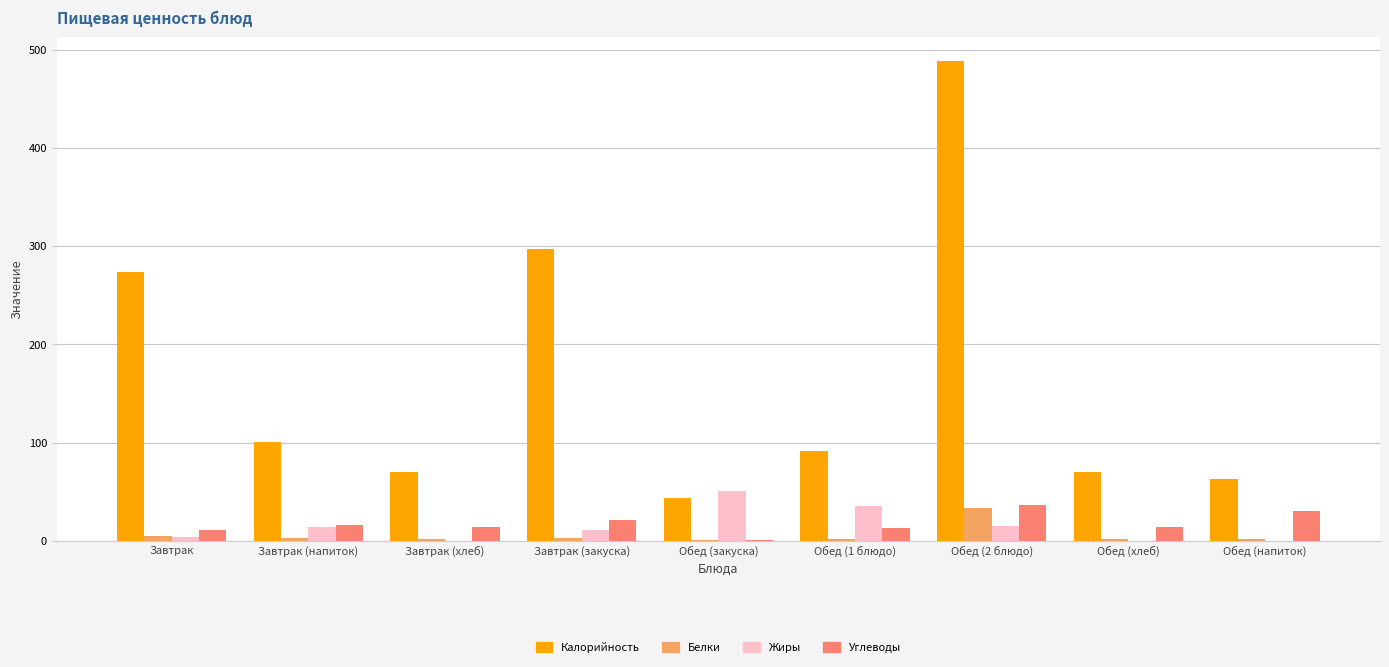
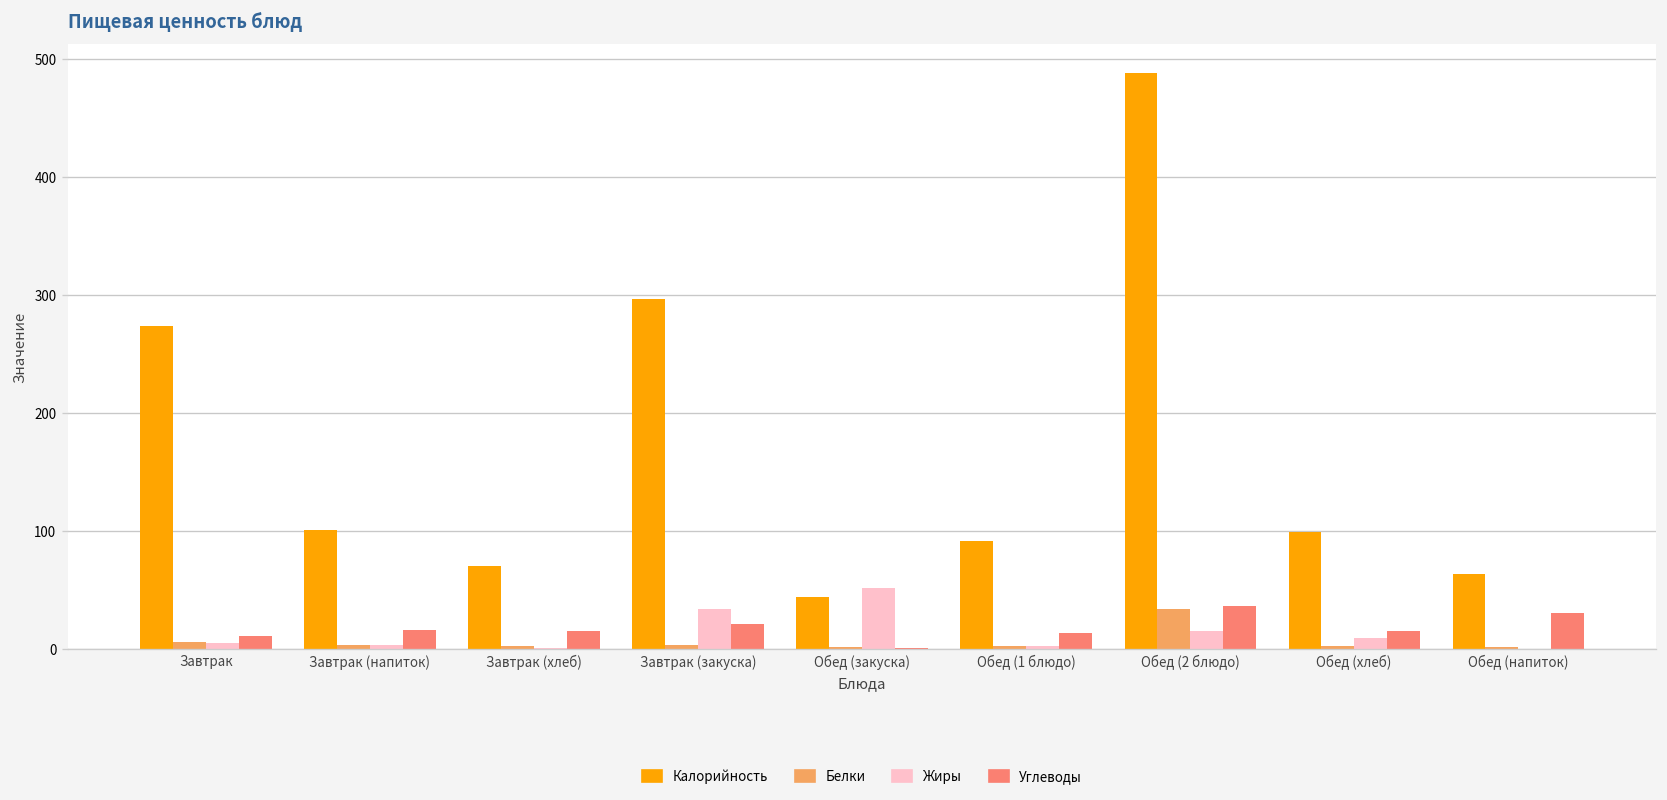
Жиры, Завтрак (напиток): 10 -> 0
Жиры, Завтрак (закуска): 10 -> 30
Жиры, Обед (1 блюдо): 40 -> 0
Калорийность, Обед (хлеб): 70 -> 100
Жиры, Обед (хлеб): 0 -> 10
